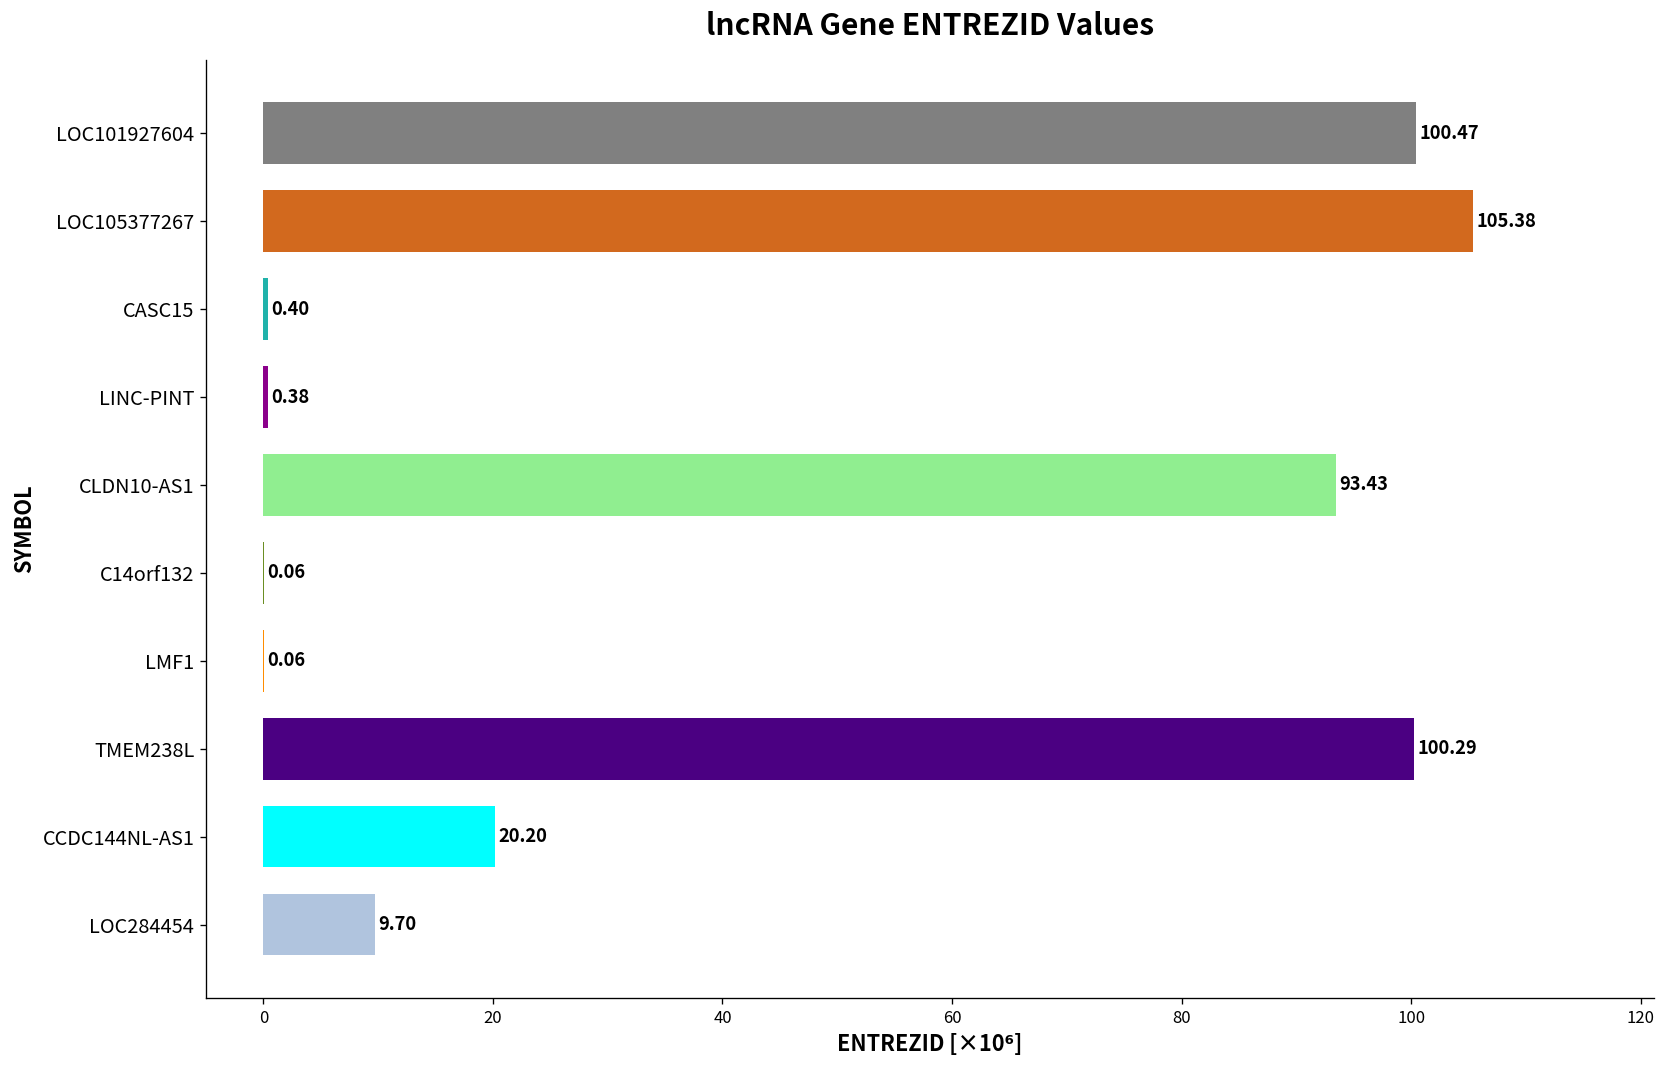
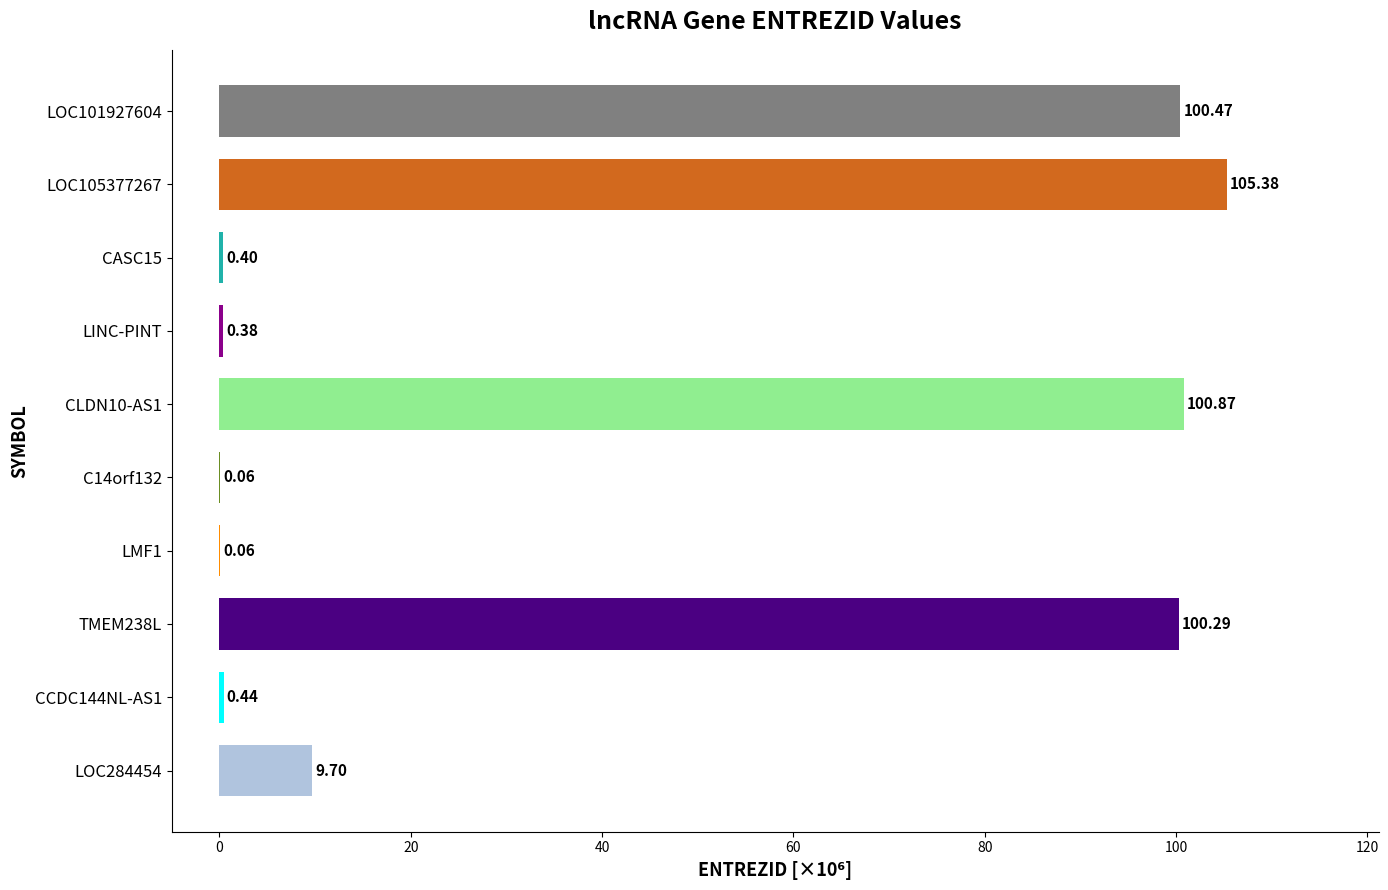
CLDN10-AS1: 93.43 -> 100.87
CCDC144NL-AS1: 20.20 -> 0.44
